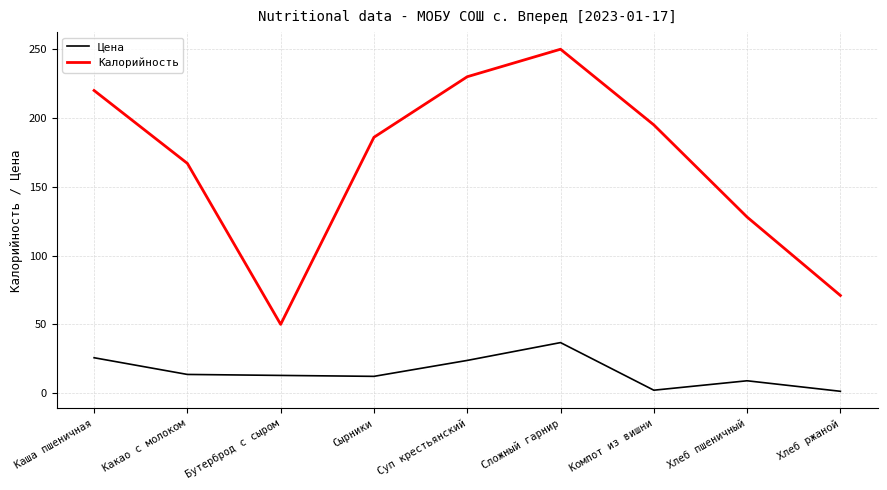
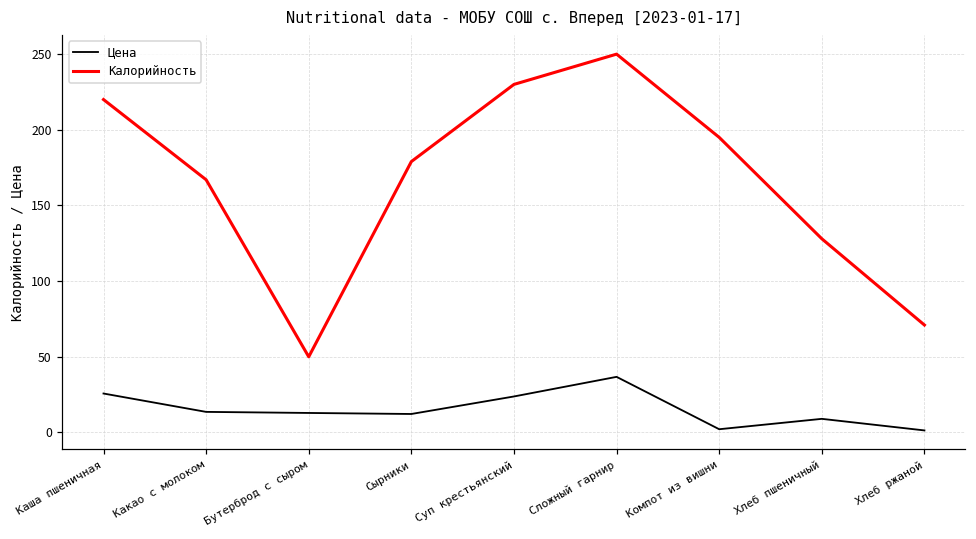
Калорийность, Сырники: 186 -> 179
